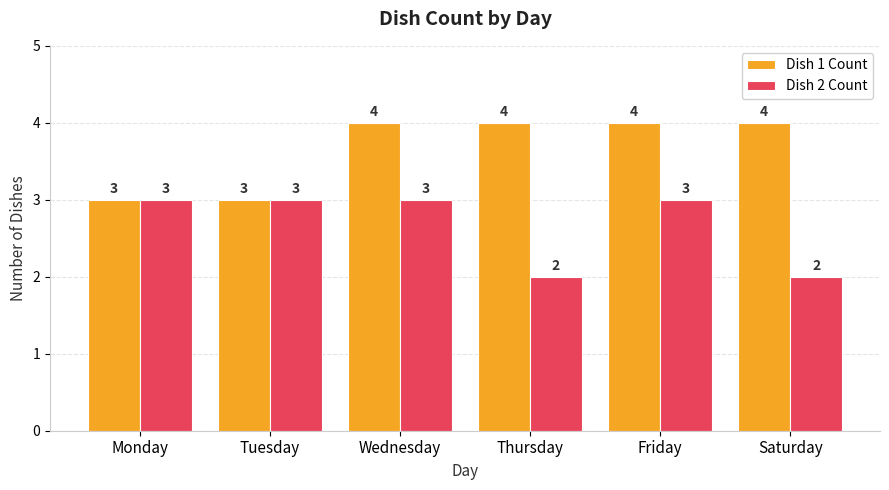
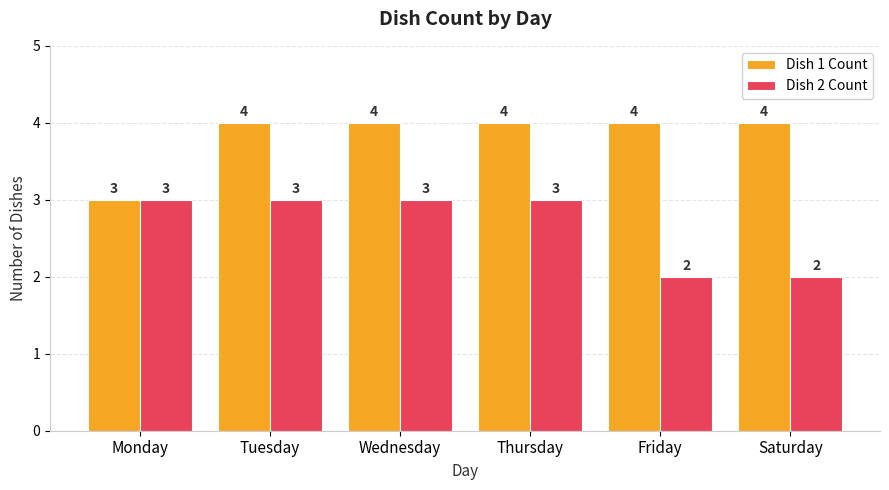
Dish 1 Count, Tuesday: 3 -> 4
Dish 2 Count, Thursday: 2 -> 3
Dish 2 Count, Friday: 3 -> 2
